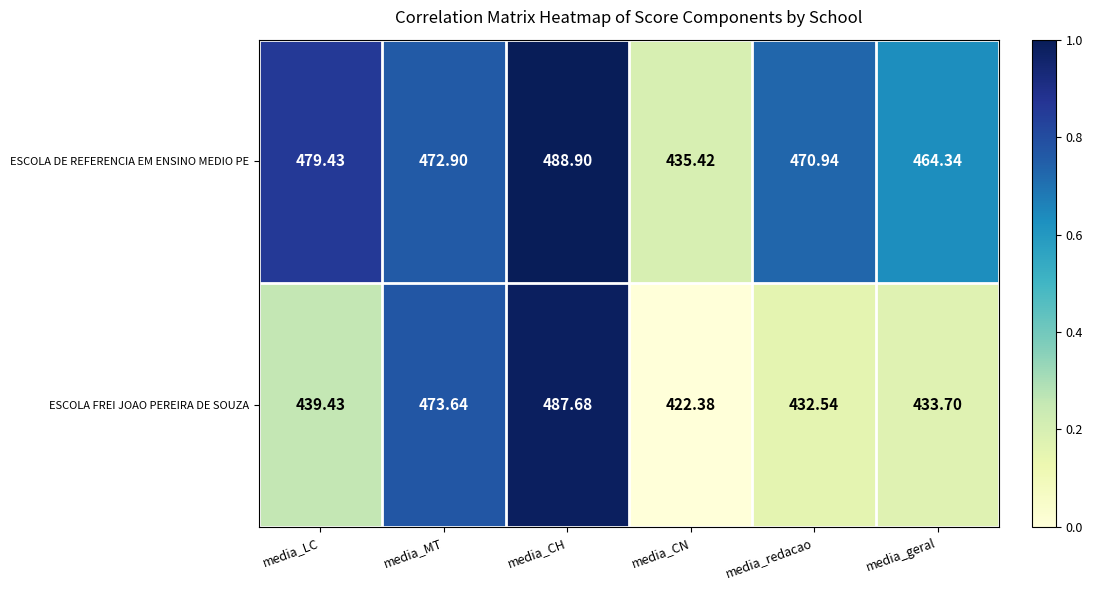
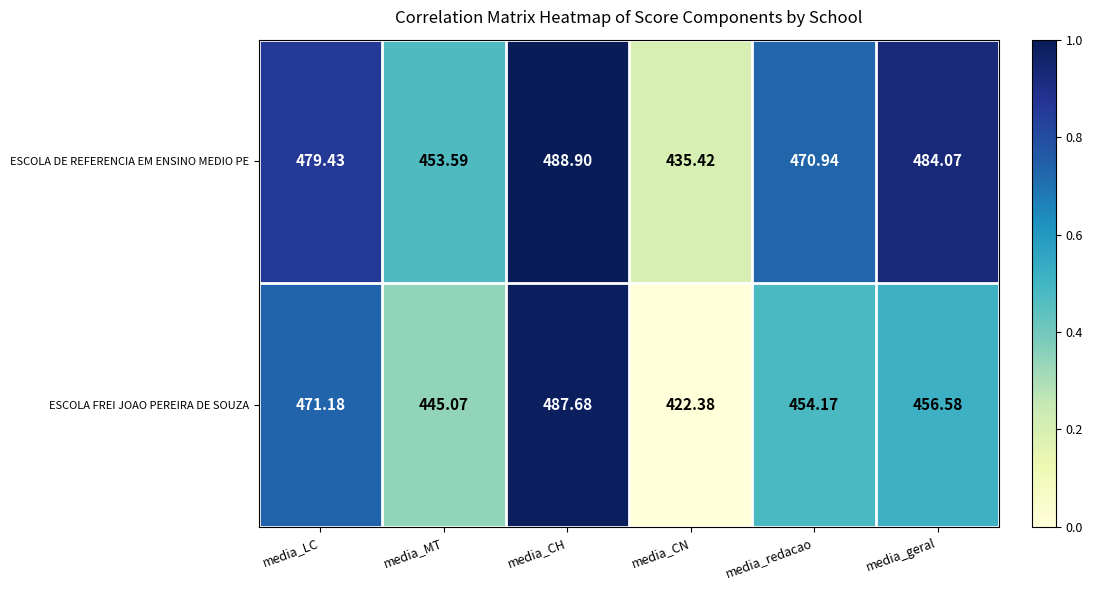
ESCOLA DE REFERENCIA EM ENSINO MEDIO PE, media_MT: 472.90 -> 453.59
ESCOLA DE REFERENCIA EM ENSINO MEDIO PE, media_geral: 464.34 -> 484.07
ESCOLA FREI JOAO PEREIRA DE SOUZA, media_LC: 439.43 -> 471.18
ESCOLA FREI JOAO PEREIRA DE SOUZA, media_MT: 473.64 -> 445.07
ESCOLA FREI JOAO PEREIRA DE SOUZA, media_redacao: 432.54 -> 454.17
ESCOLA FREI JOAO PEREIRA DE SOUZA, media_geral: 433.70 -> 456.58
